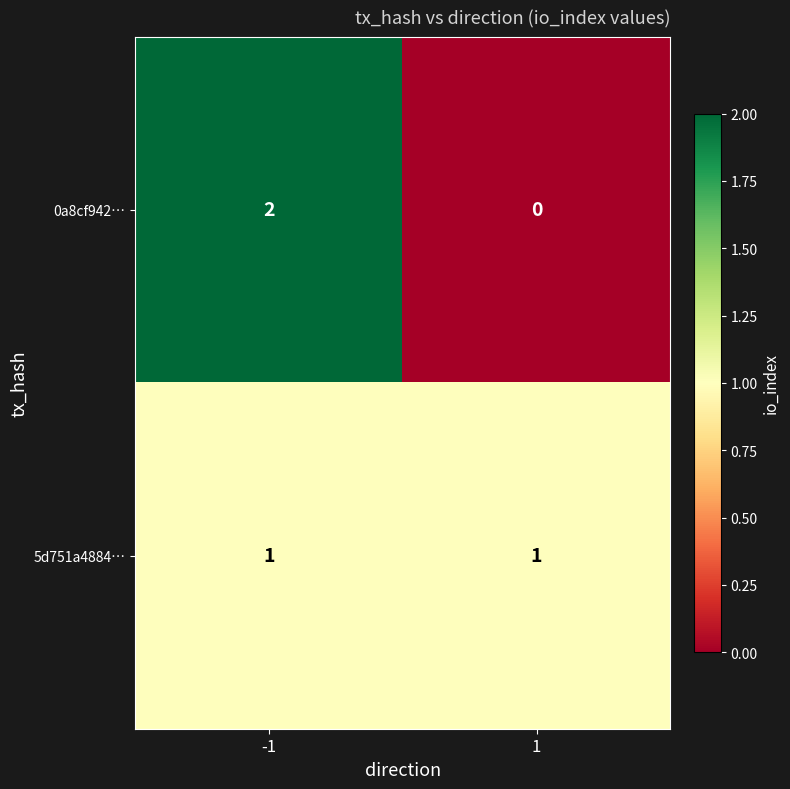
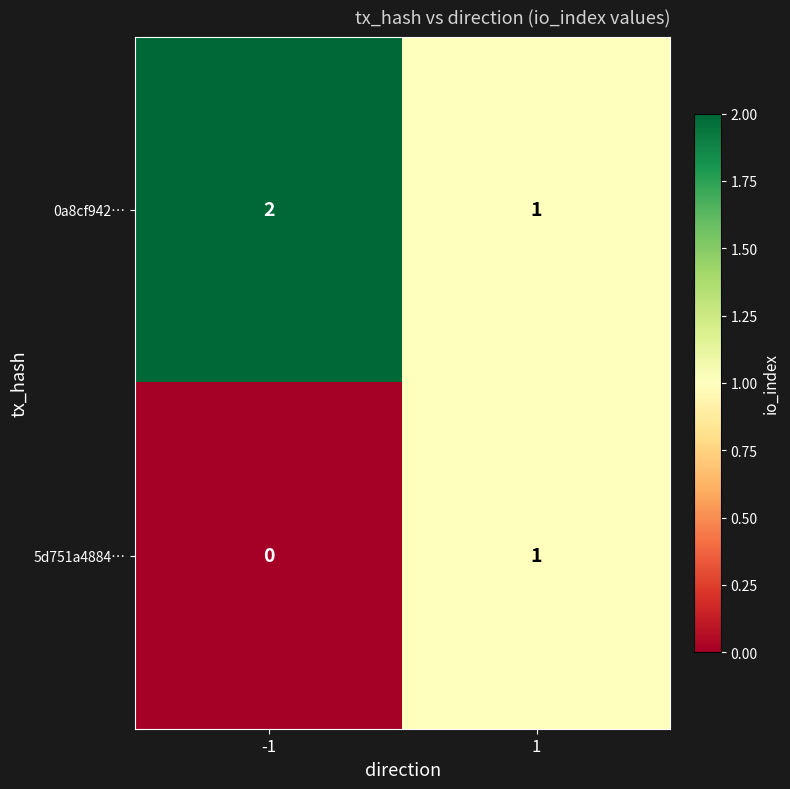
0a8cf942…, 1: 0 -> 1
5d751a4884…, -1: 1 -> 0
